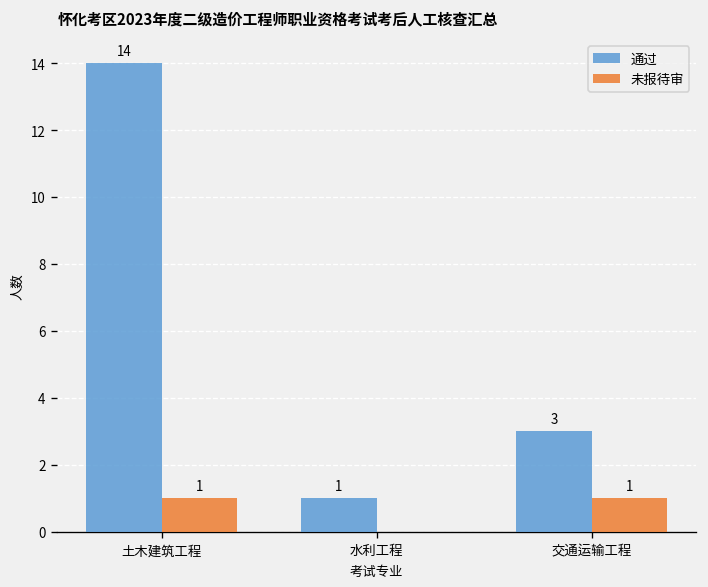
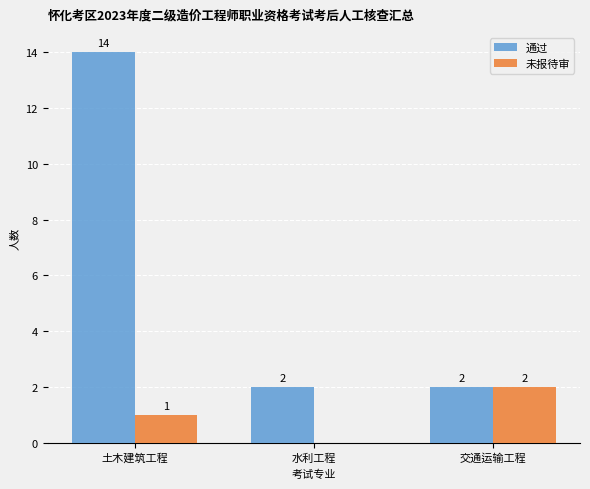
通过, 水利工程: 1 -> 2
通过, 交通运输工程: 3 -> 2
未报待审, 交通运输工程: 1 -> 2
